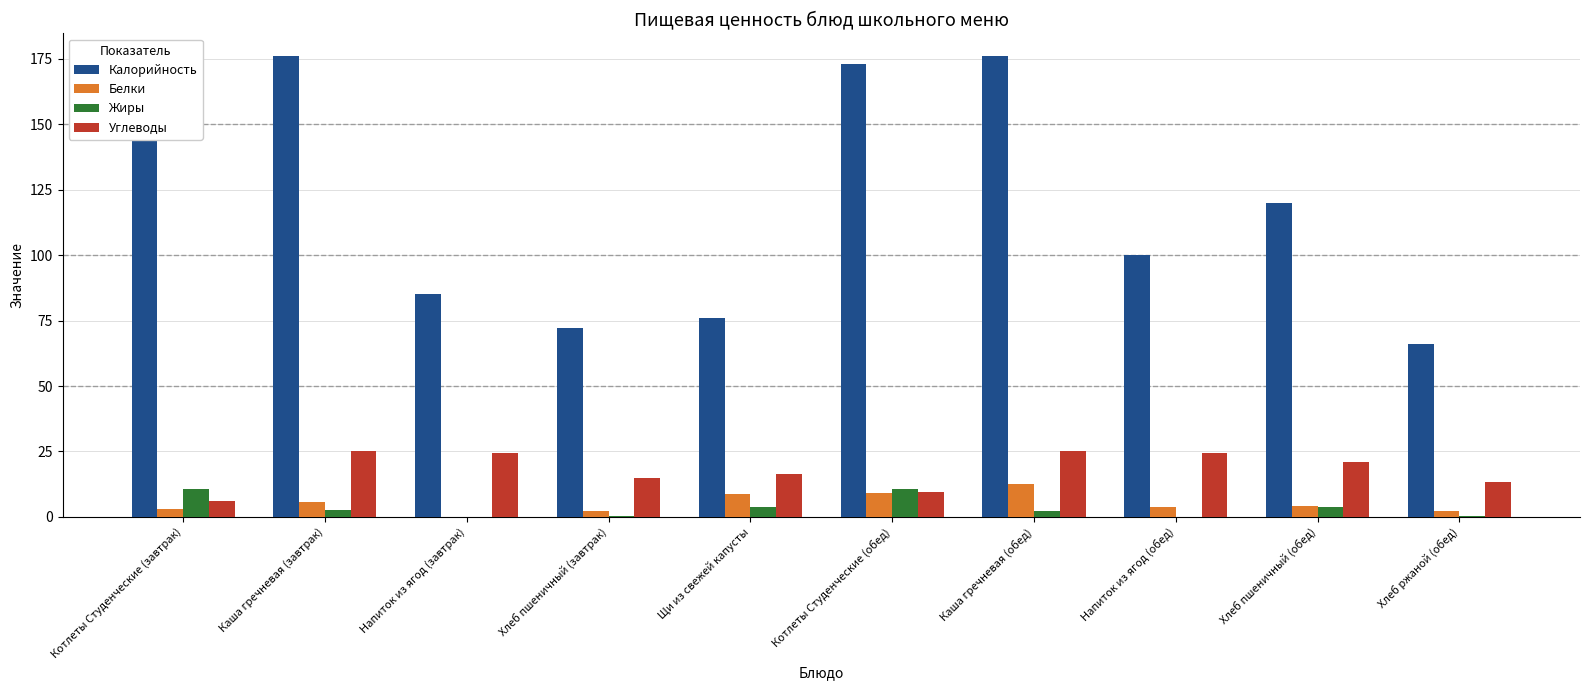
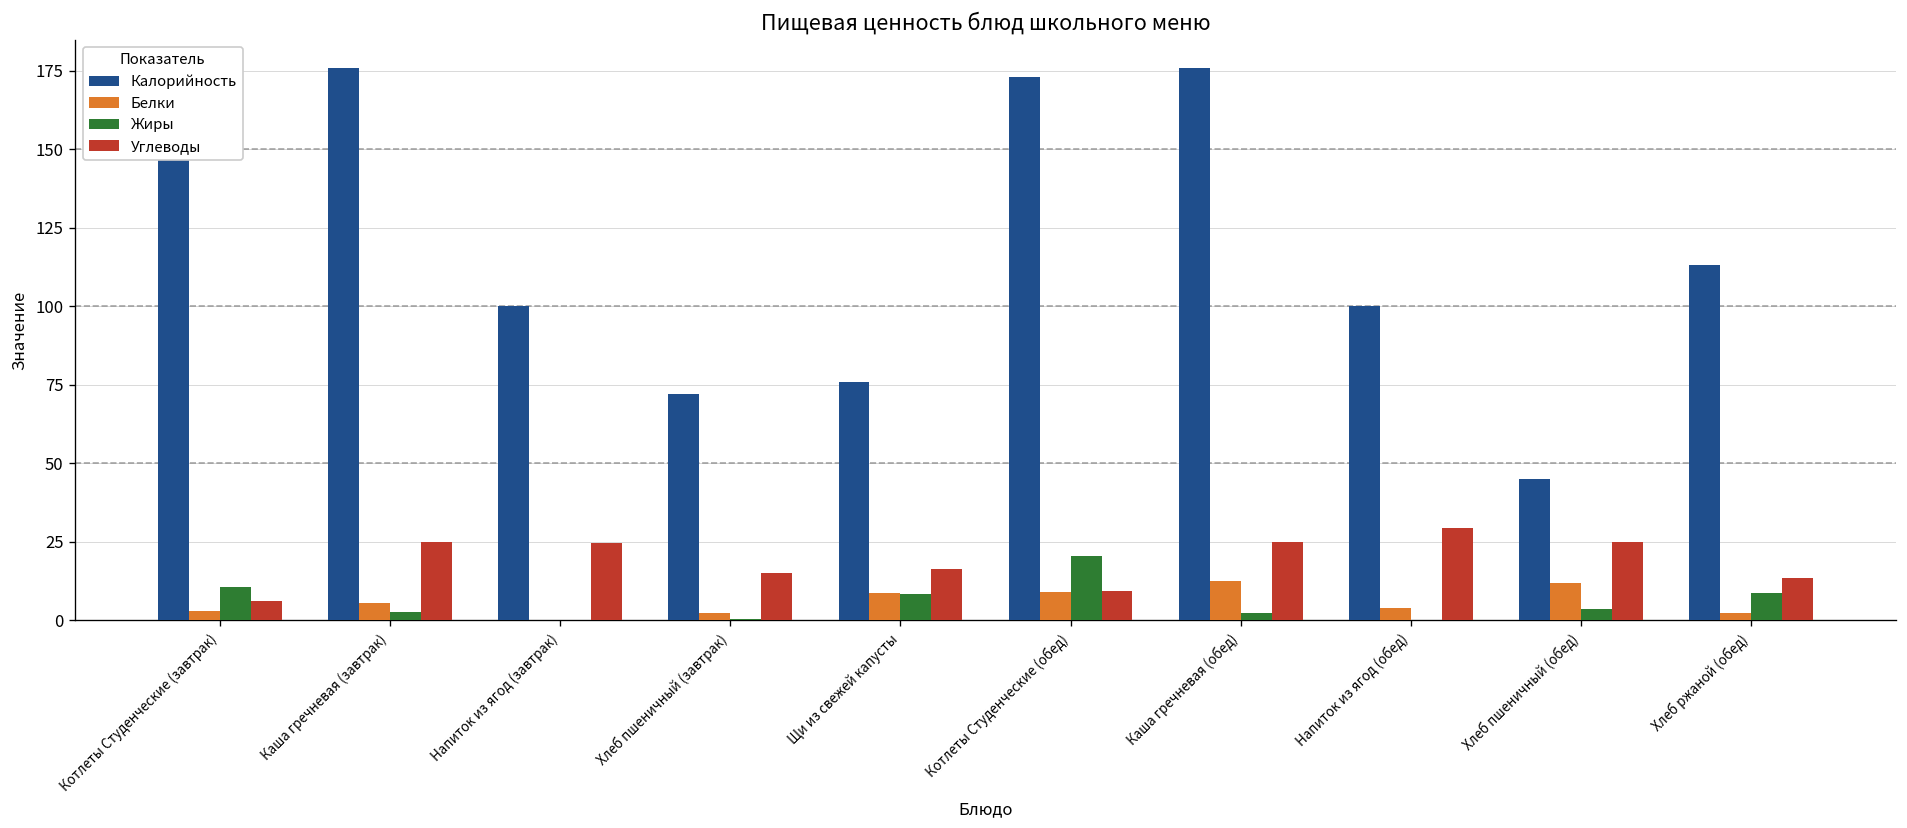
Калорийность, Напиток из ягод (завтрак): 85 -> 100
Жиры, Щи из свежей капусты: 4 -> 8
Жиры, Котлеты Студенческие (обед): 11 -> 20
Углеводы, Напиток из ягод (обед): 24 -> 29
Калорийность, Хлеб пшеничный (обед): 120 -> 45
Белки, Хлеб пшеничный (обед): 4 -> 12
Углеводы, Хлеб пшеничный (обед): 21 -> 25
Калорийность, Хлеб ржаной (обед): 66 -> 113
Жиры, Хлеб ржаной (обед): 0 -> 9
